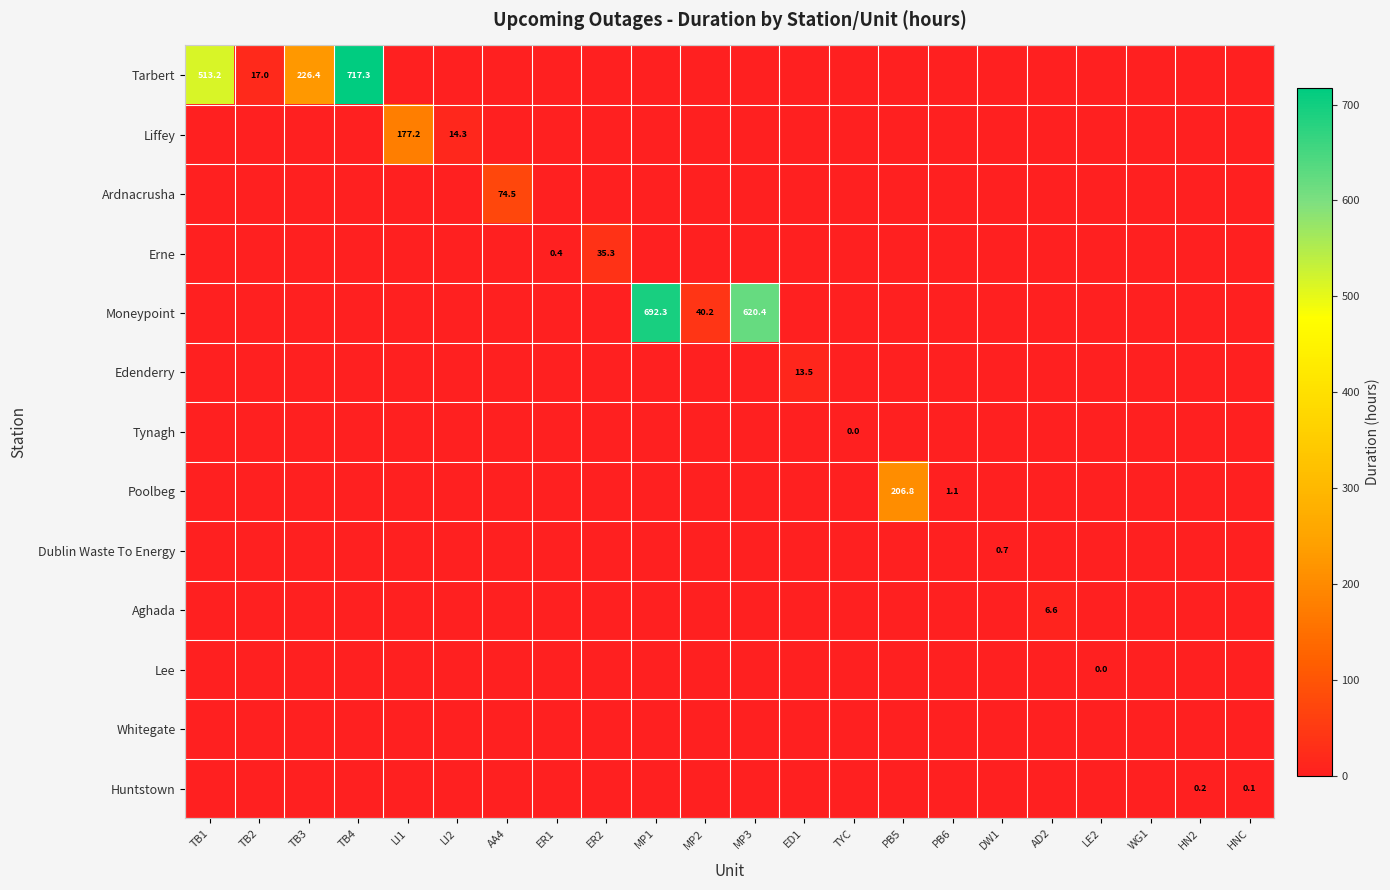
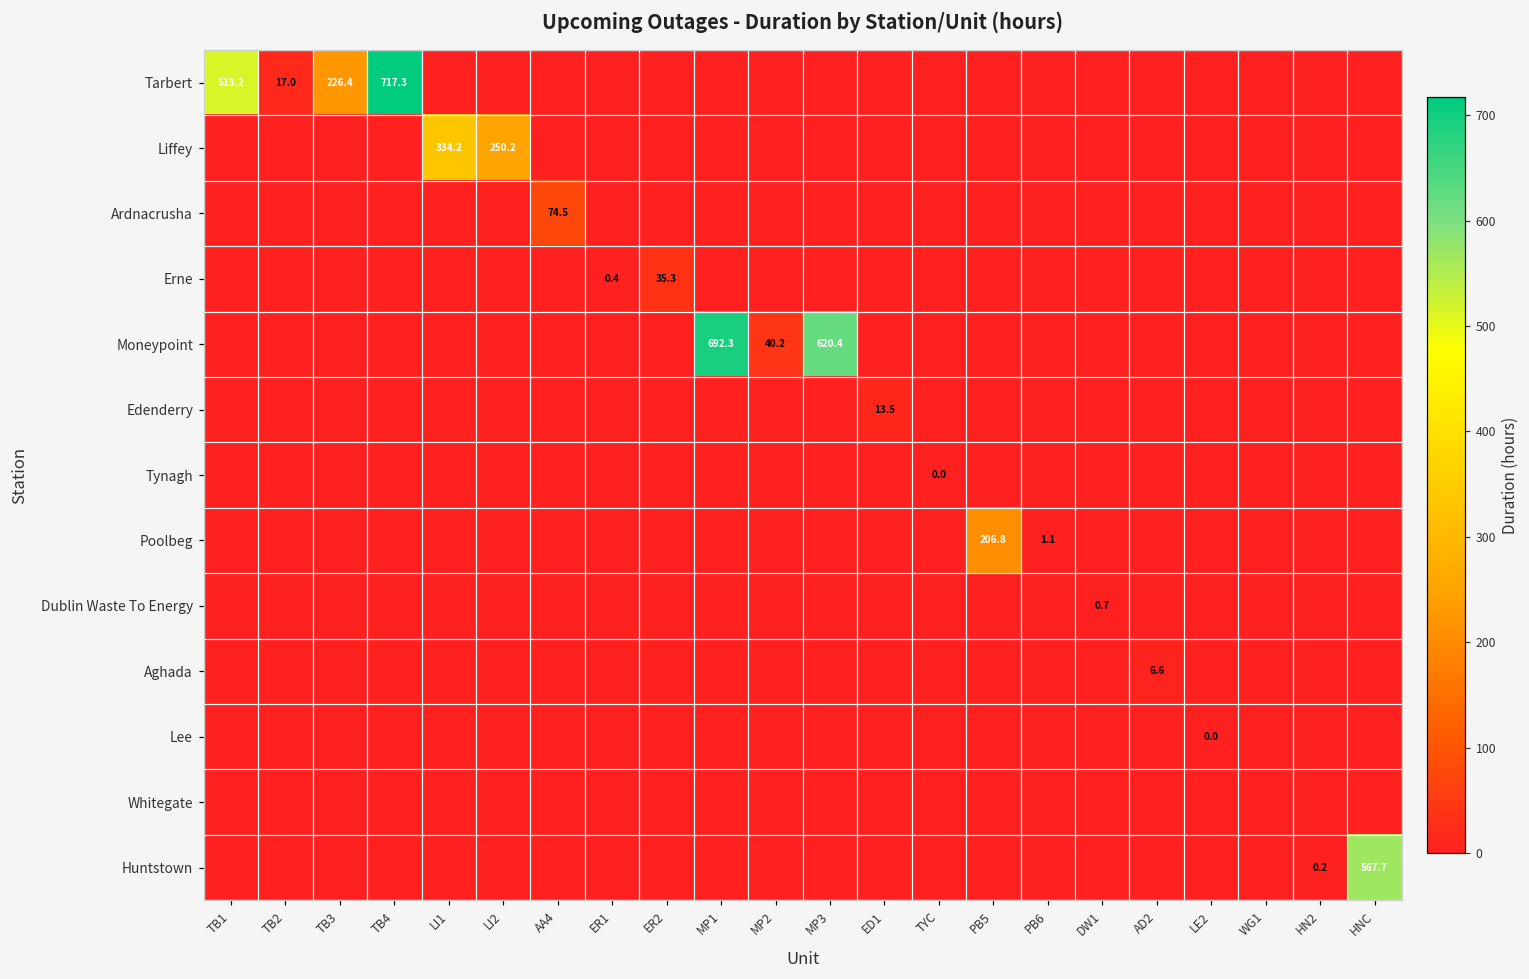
Liffey, LI1: 177.2 -> 334.2
Liffey, LI2: 14.3 -> 250.2
Huntstown, HNC: 0.1 -> 567.7
